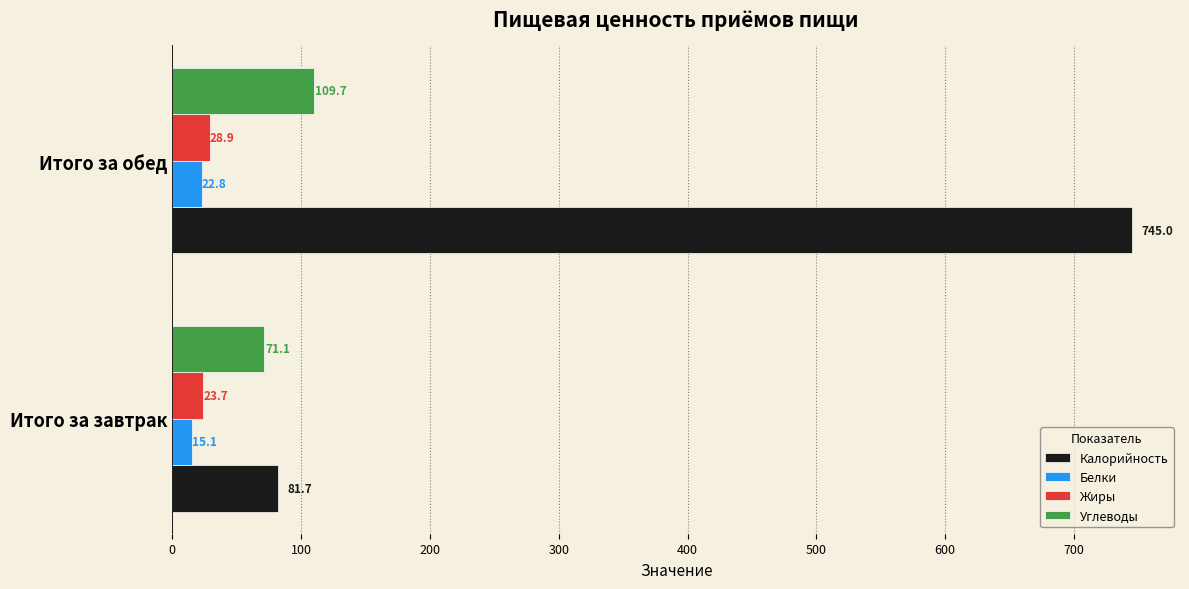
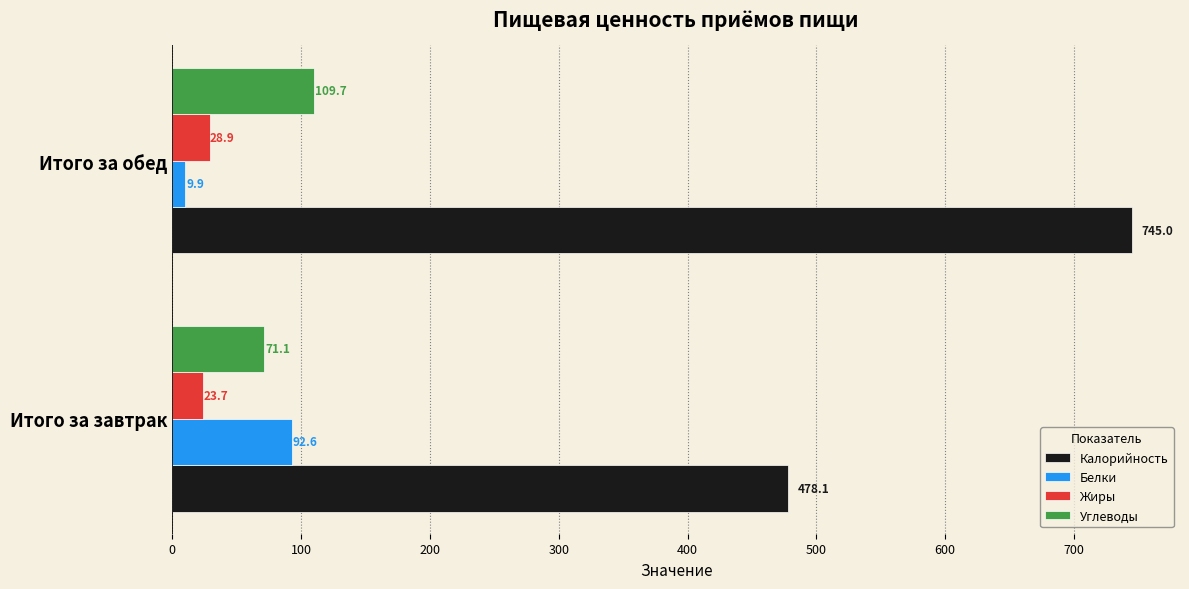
Белки, Итого за обед: 22.8 -> 9.9
Белки, Итого за завтрак: 15.1 -> 92.6
Калорийность, Итого за завтрак: 81.7 -> 478.1
